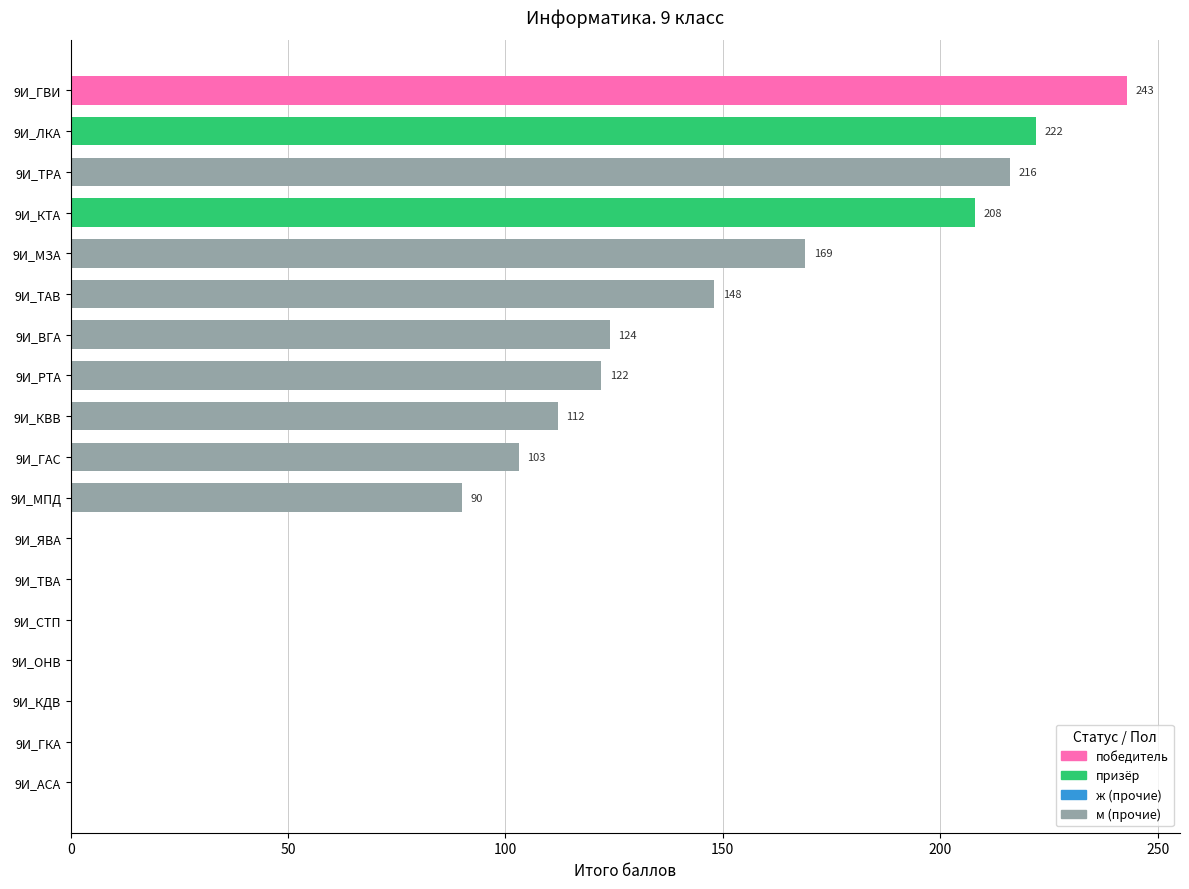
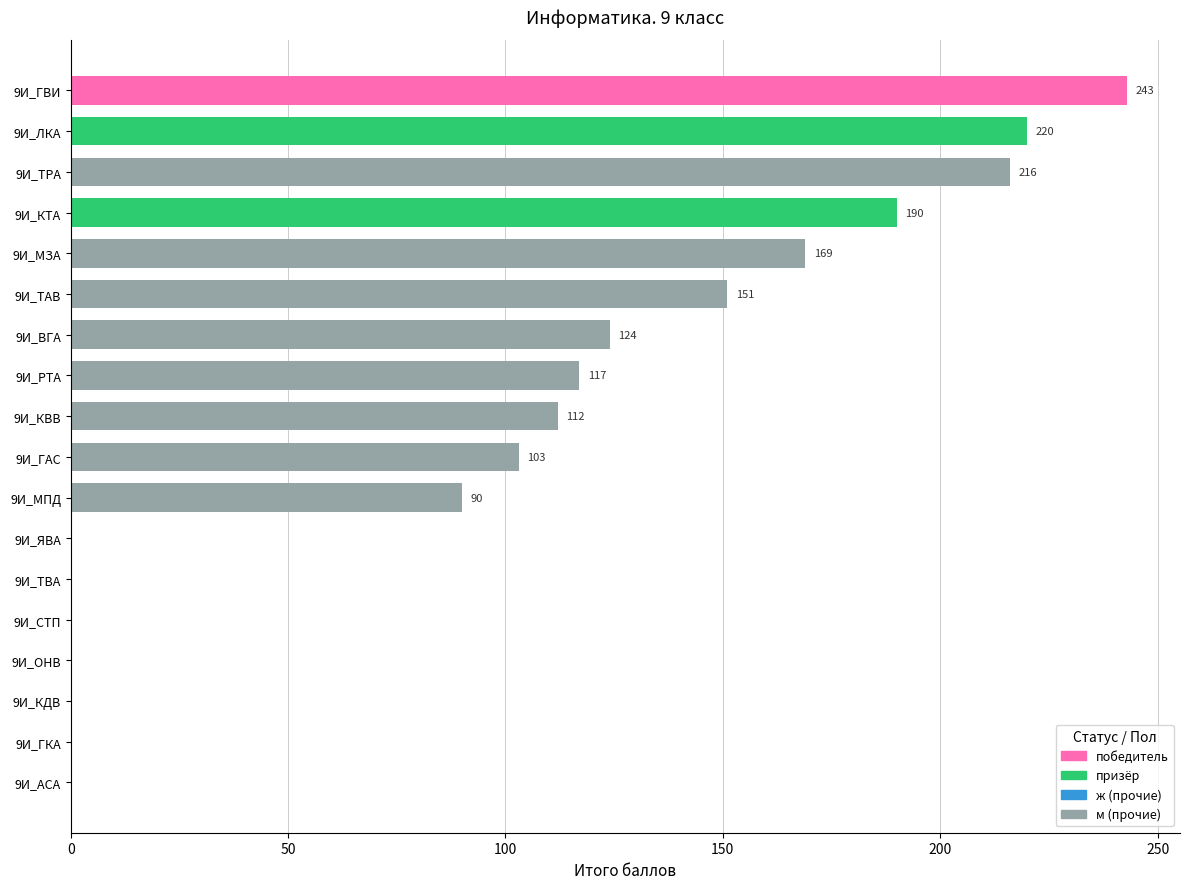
9И_ЛКА: 222 -> 220
9И_КТА: 208 -> 190
9И_ТАВ: 148 -> 151
9И_РТА: 122 -> 117
